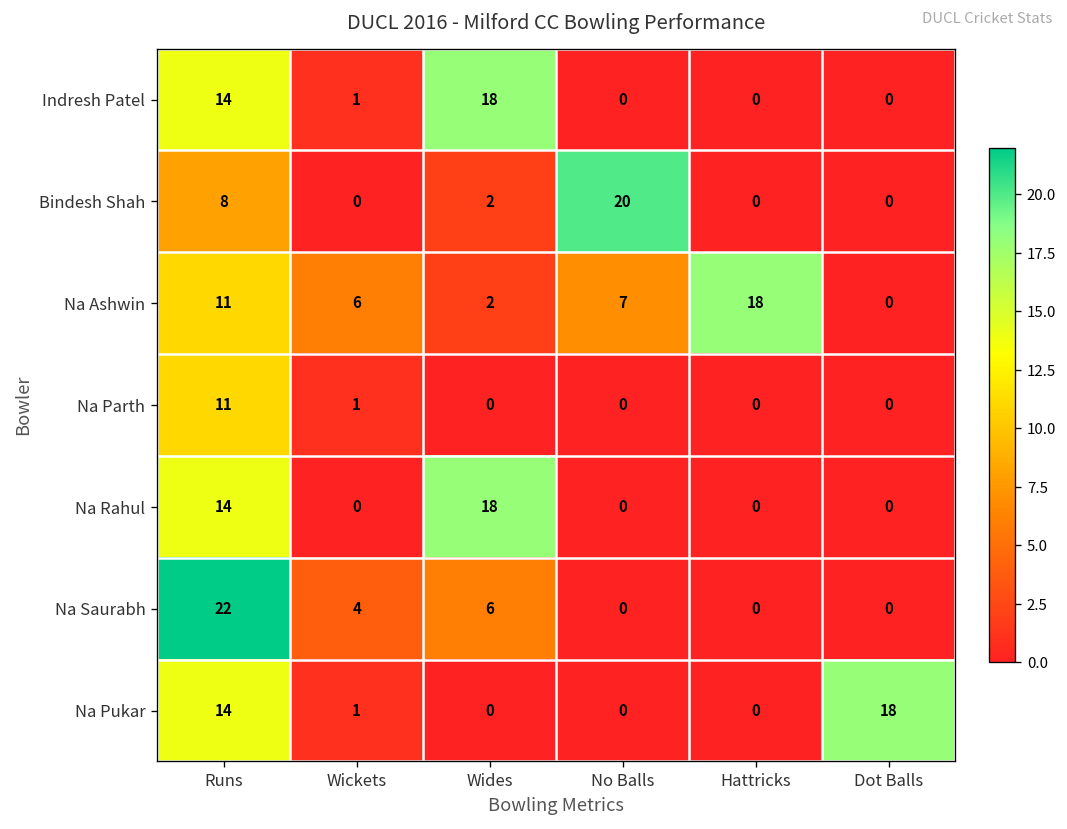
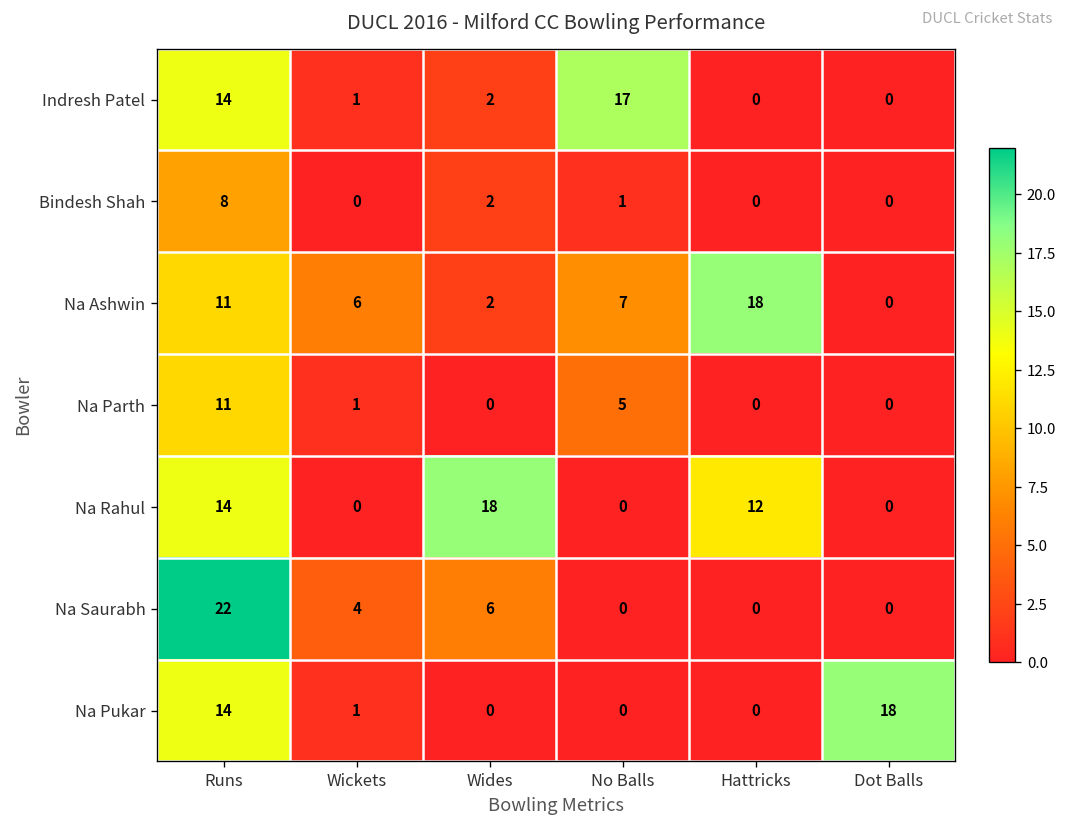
Indresh Patel, Wides: 18 -> 2
Indresh Patel, No Balls: 0 -> 17
Bindesh Shah, No Balls: 20 -> 1
Na Parth, No Balls: 0 -> 5
Na Rahul, Hattricks: 0 -> 12
